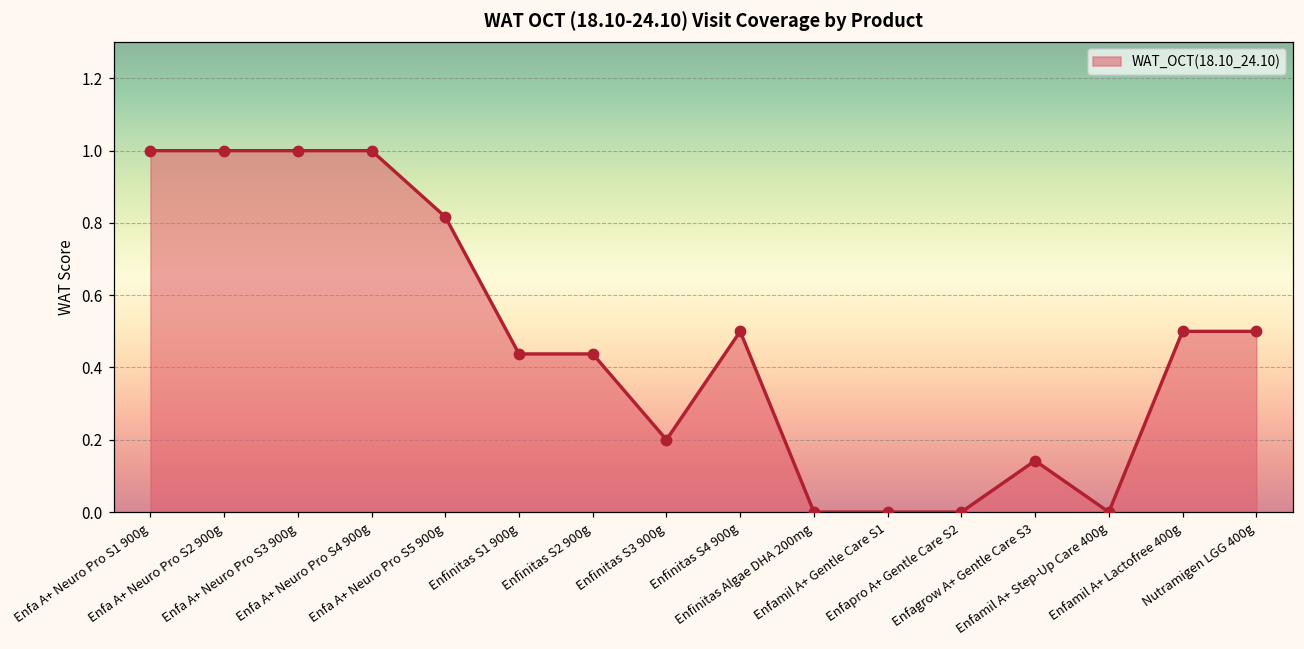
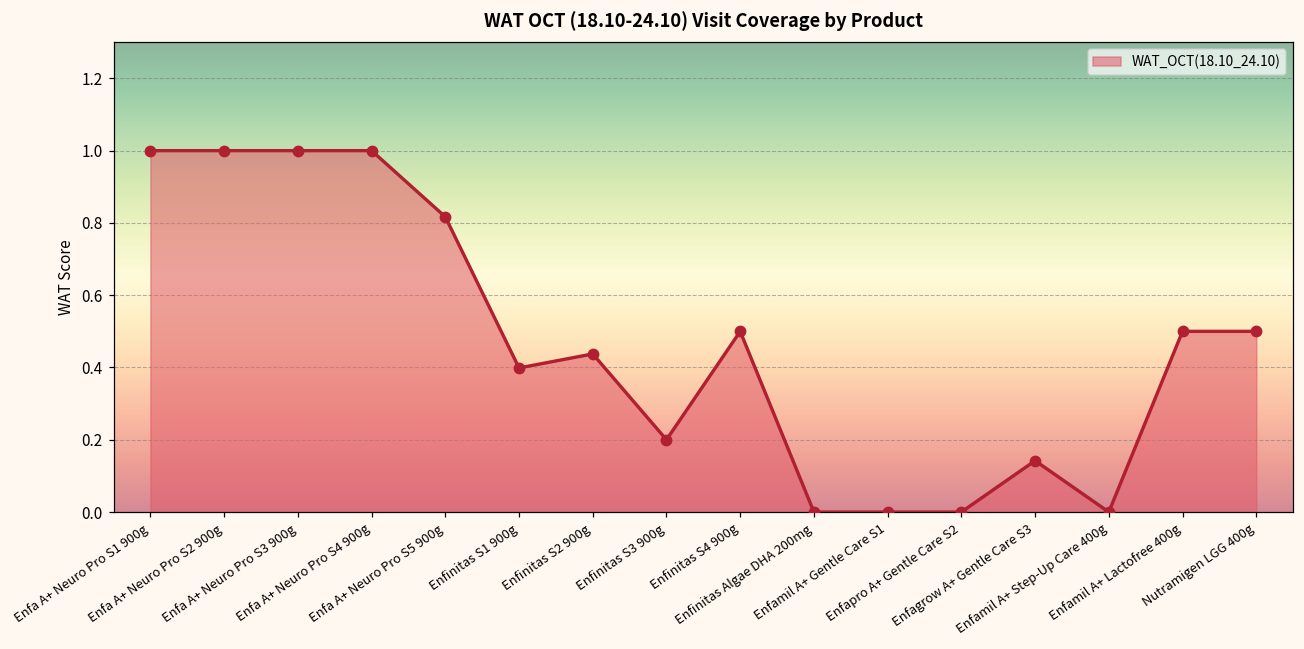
Enfinitas S1 900g: 0.44 -> 0.40
